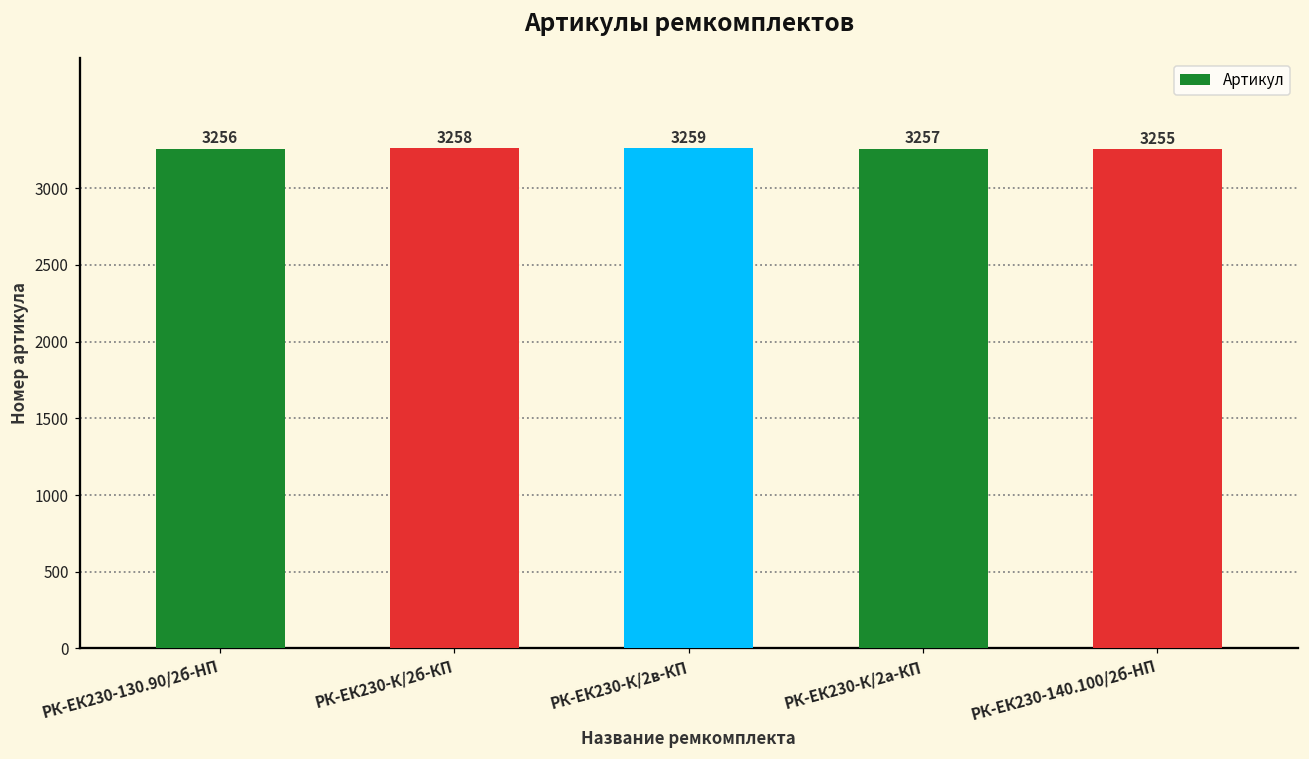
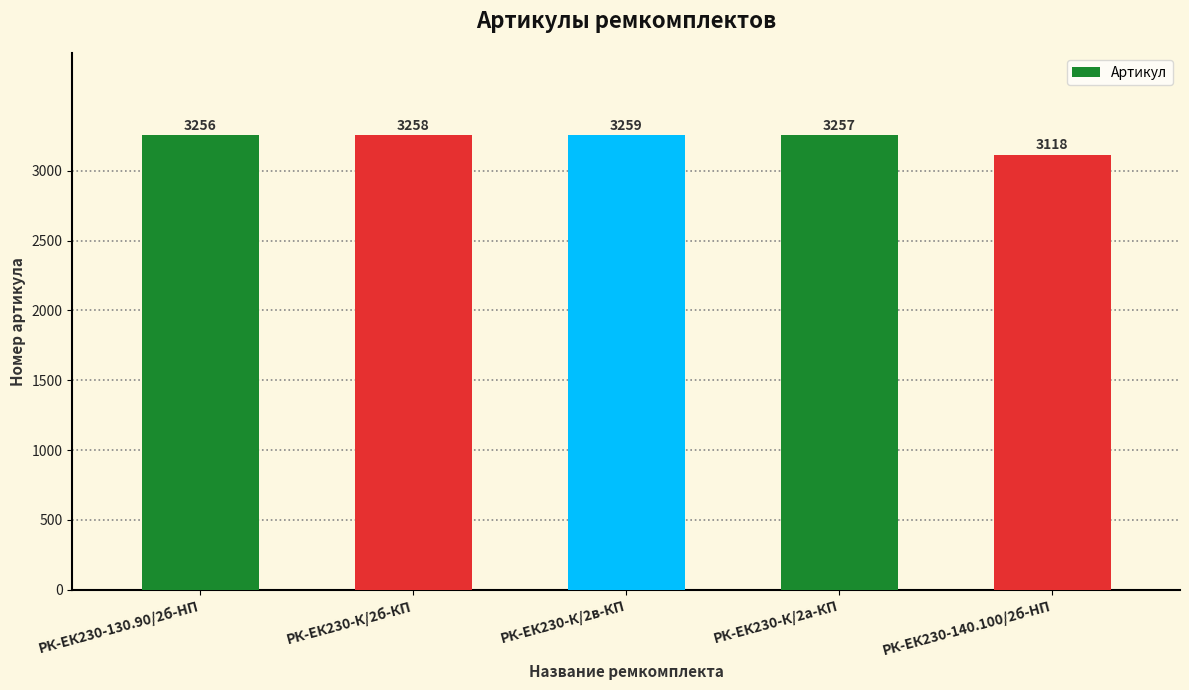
РК-ЕК230-140.100/2б-HП: 3255 -> 3118
